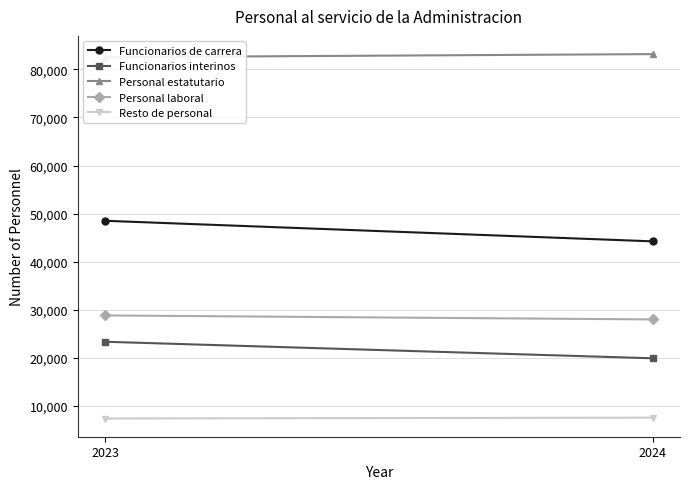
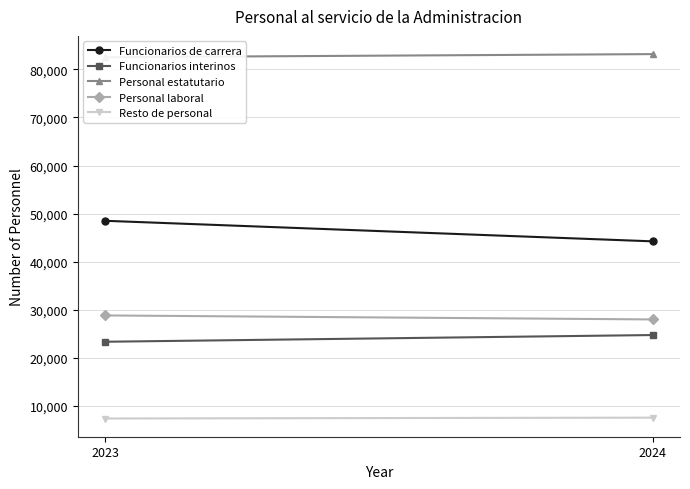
Funcionarios interinos, 2024: 20,000 -> 25,000
